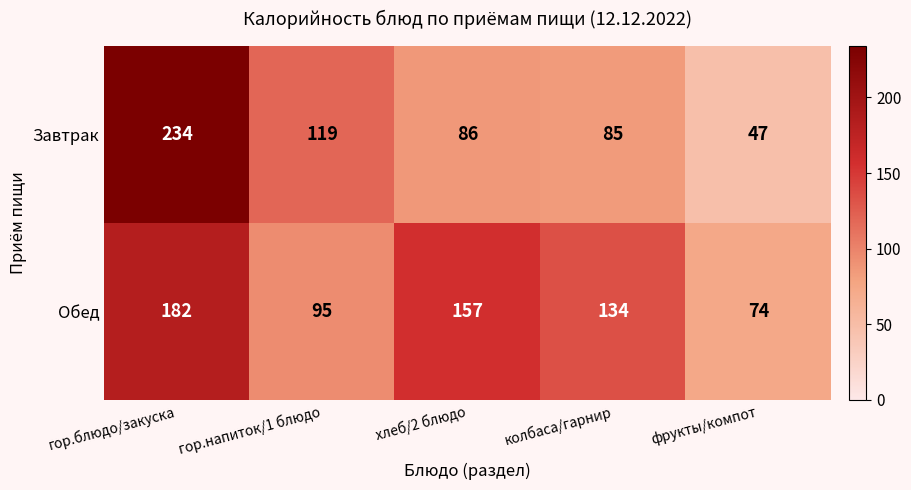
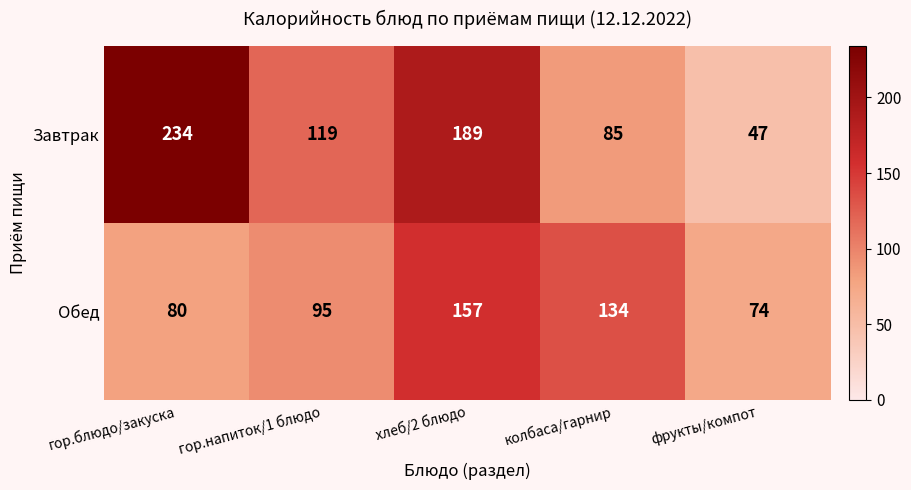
Завтрак, хлеб/2 блюдо: 86 -> 189
Обед, гор.блюдо/закуска: 182 -> 80
